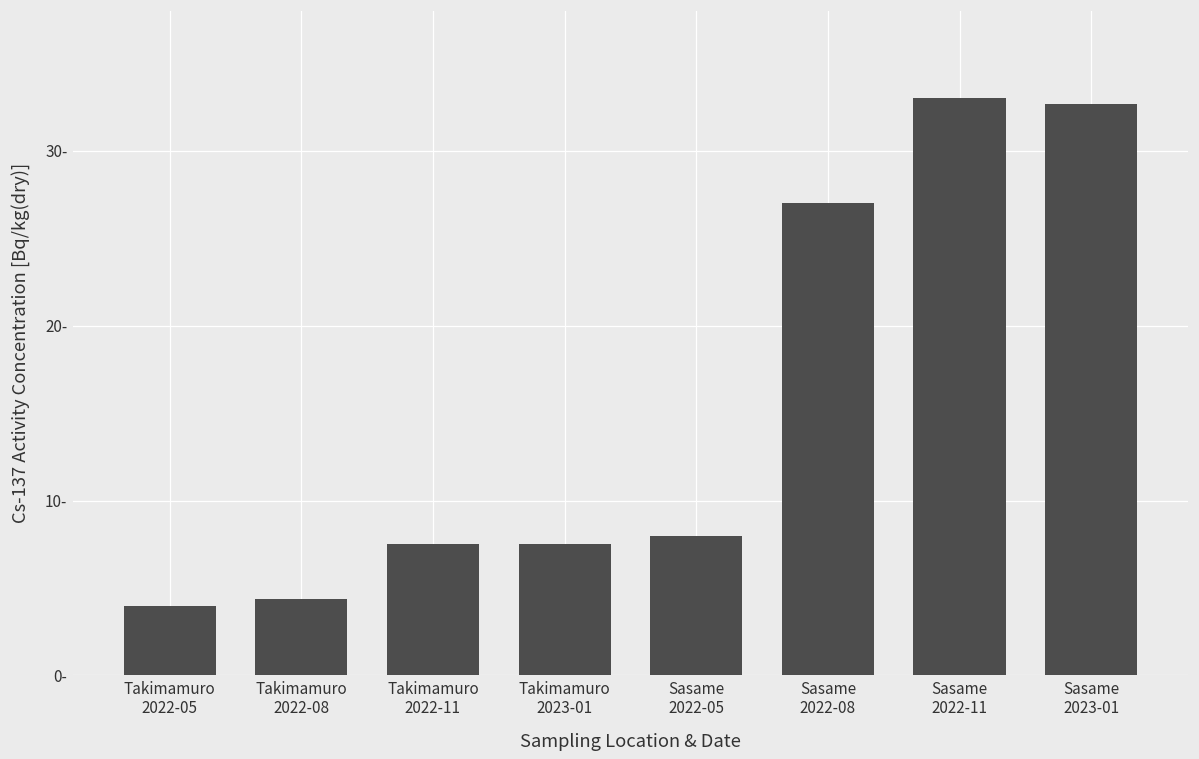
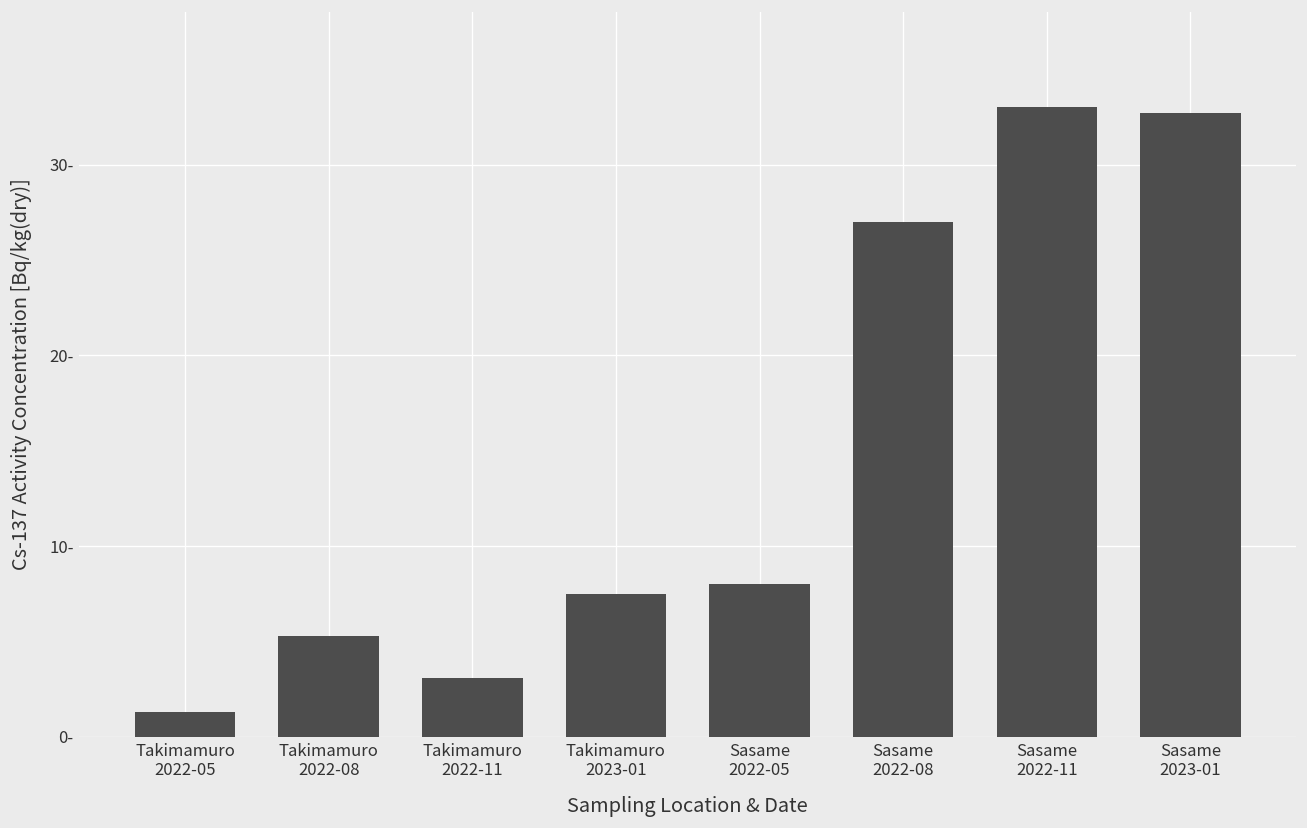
Takimamuro 2022-05: 4.0- -> 1.3-
Takimamuro 2022-08: 4.4- -> 5.3-
Takimamuro 2022-11: 7.5- -> 3.1-
